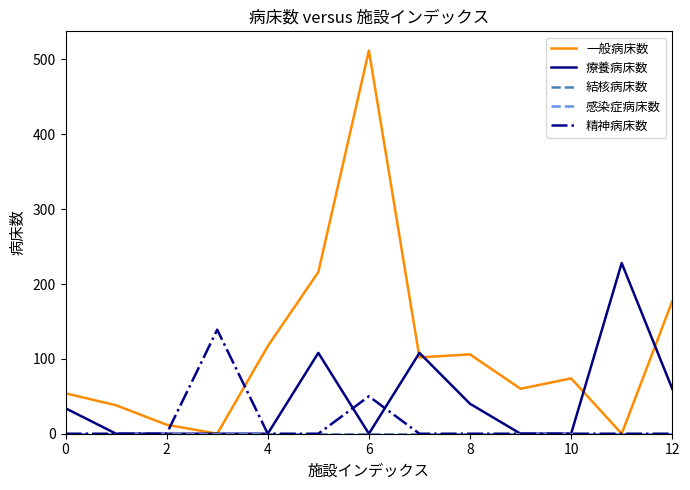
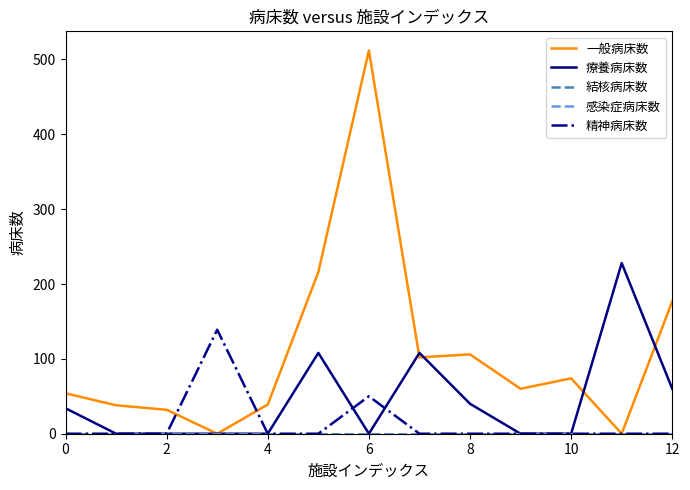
一般病床数, 2: 10 -> 30
一般病床数, 4: 120 -> 40
